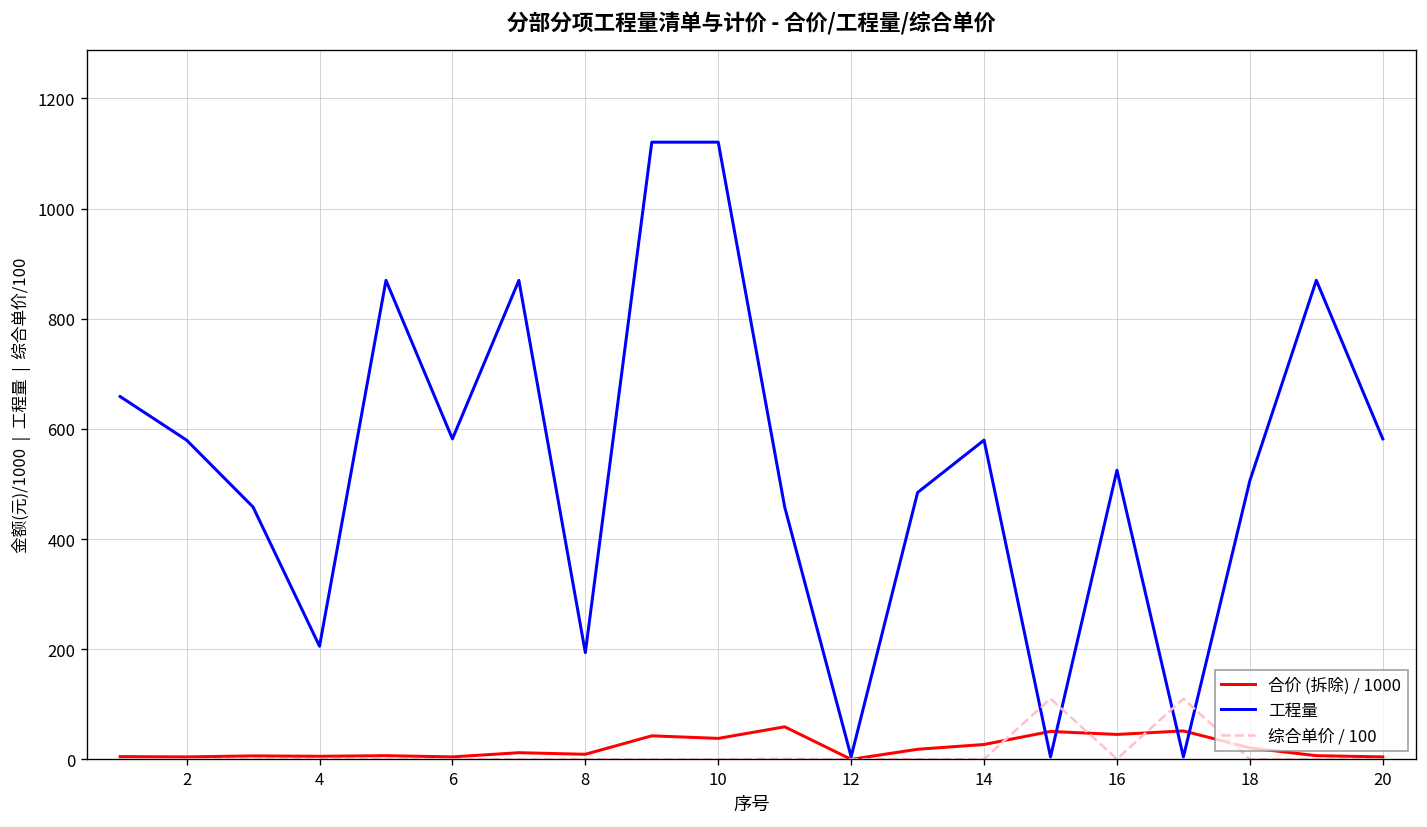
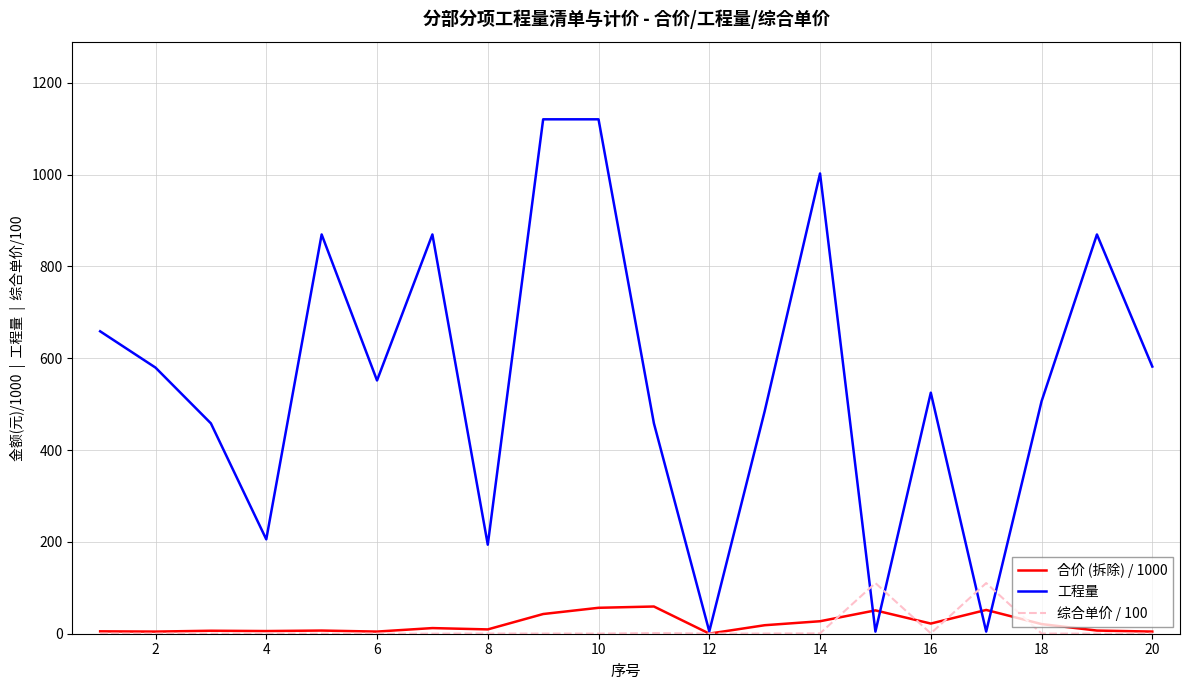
工程量, 6: 580 -> 550
合价 (拆除) / 1000, 10: 40 -> 60
工程量, 14: 580 -> 1000
合价 (拆除) / 1000, 16: 50 -> 20
